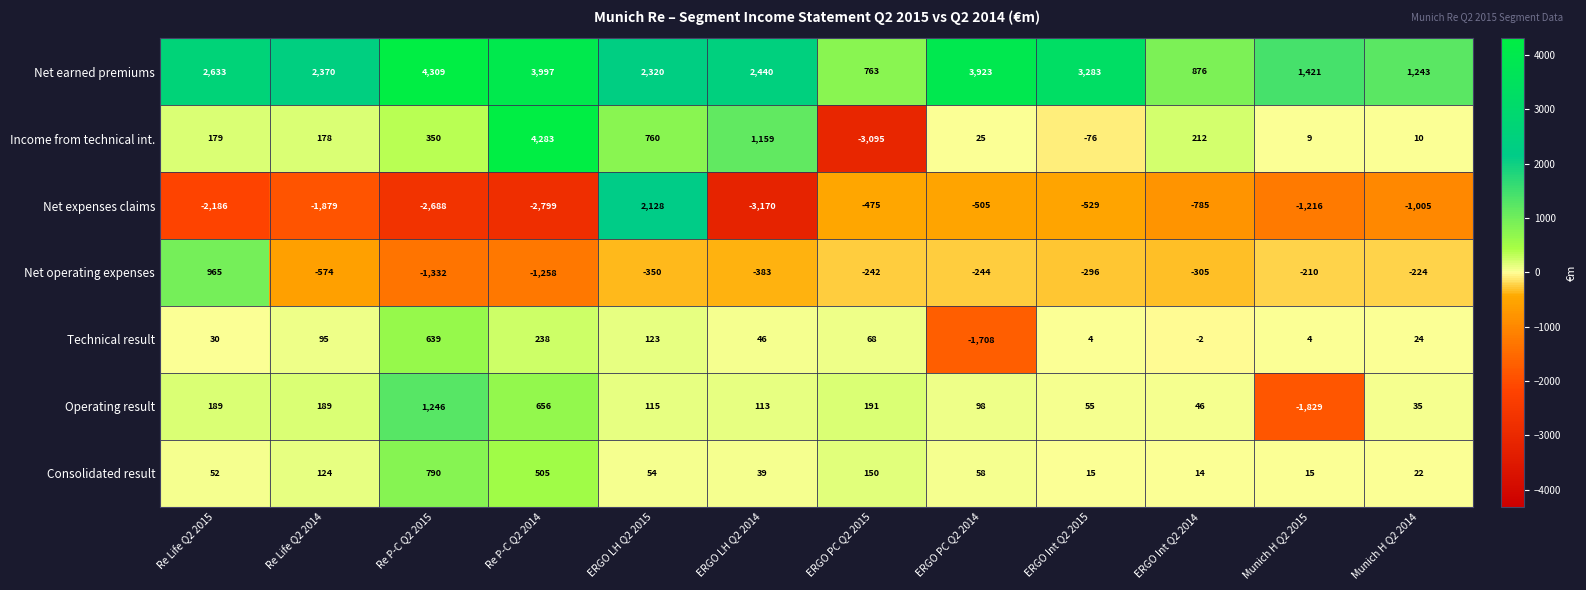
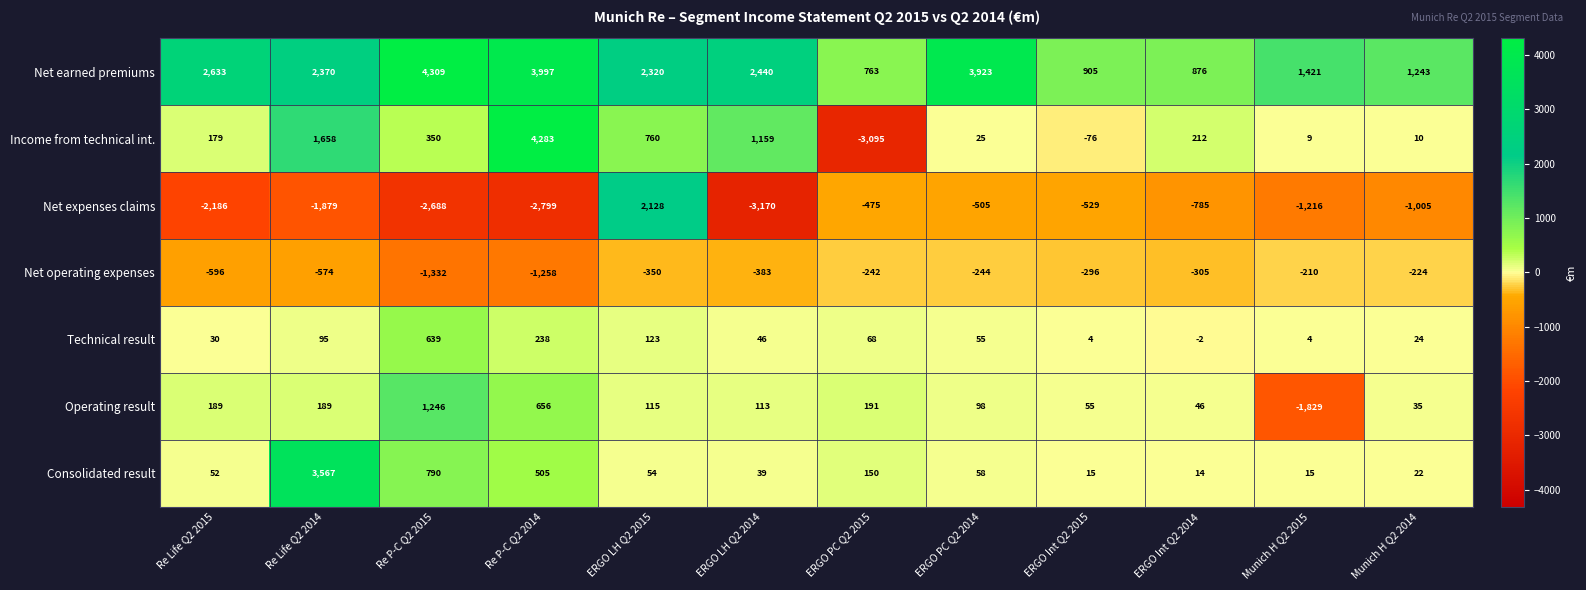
Net earned premiums, ERGO Int Q2 2015: 3,283 -> 905
Income from technical int., Re Life Q2 2014: 178 -> 1,658
Net operating expenses, Re Life Q2 2015: 965 -> -596
Technical result, ERGO PC Q2 2014: -1,708 -> 55
Consolidated result, Re Life Q2 2014: 124 -> 3,567
